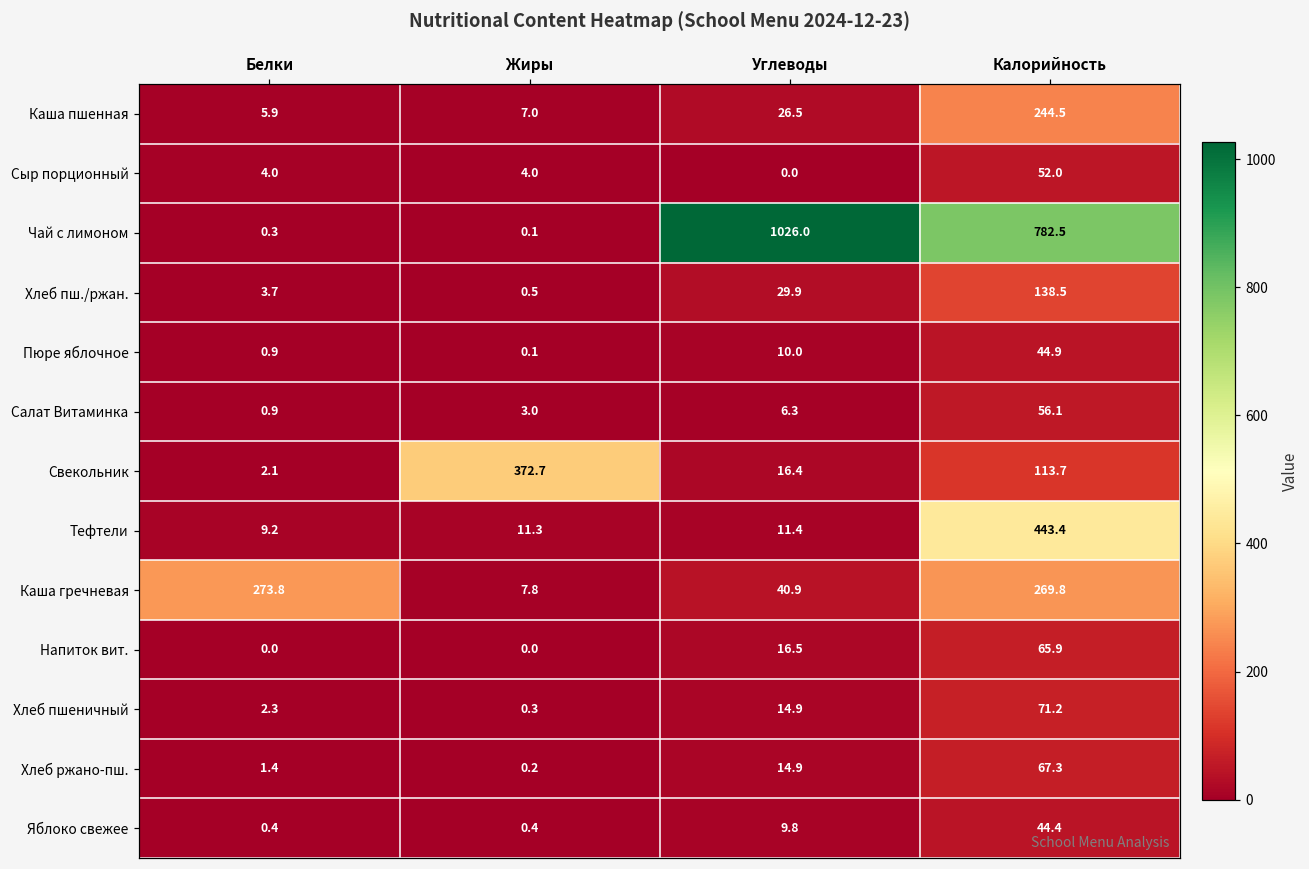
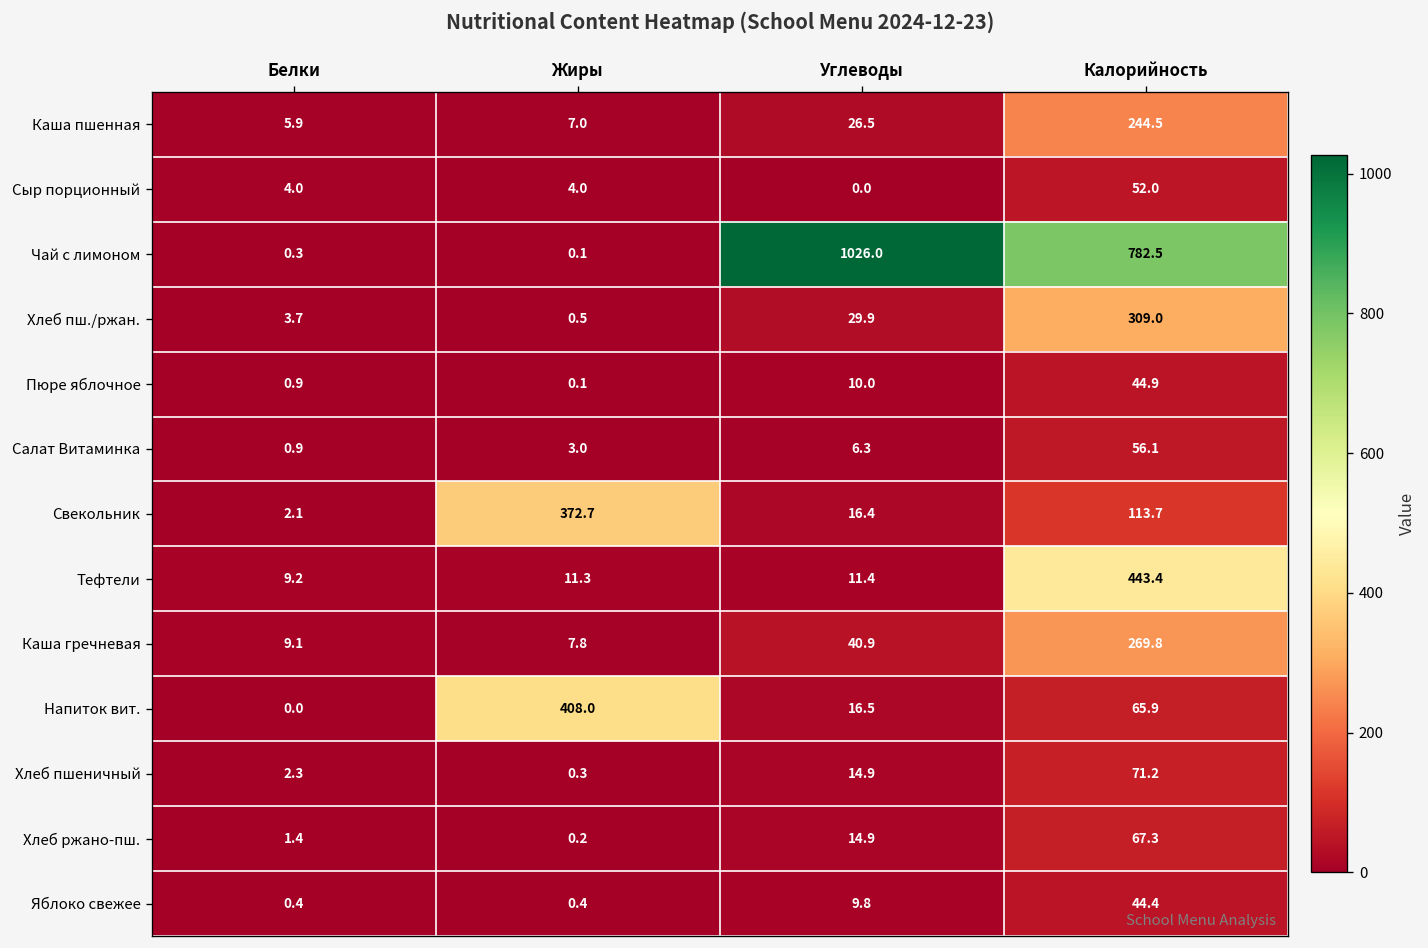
Хлеб пш./ржан., Калорийность: 138.5 -> 309.0
Каша гречневая, Белки: 273.8 -> 9.1
Напиток вит., Жиры: 0.0 -> 408.0
